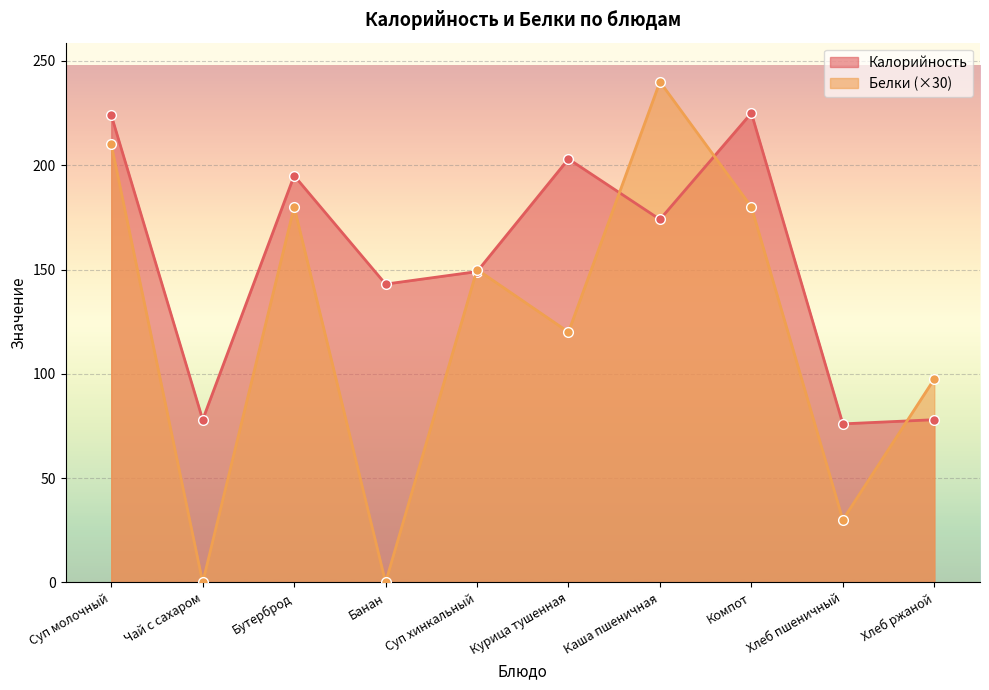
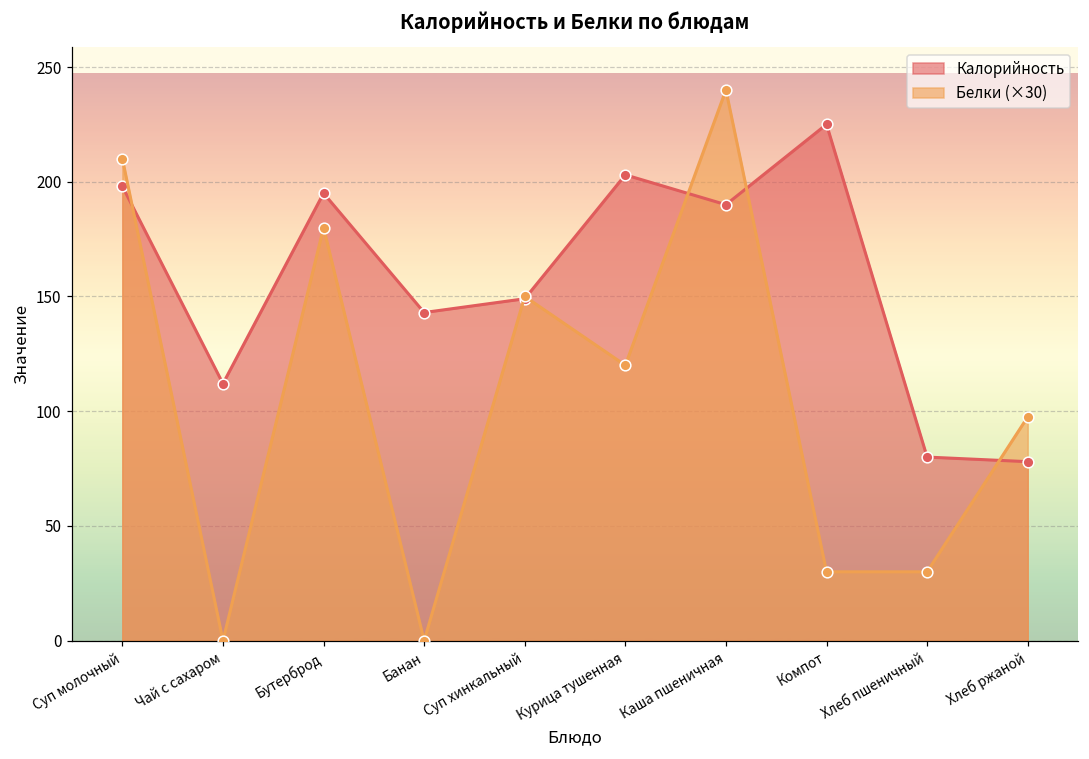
Калорийность, Суп молочный: 224 -> 198
Калорийность, Чай с сахаром: 78 -> 112
Калорийность, Каша пшеничная: 174 -> 190
Белки (×30), Компот: 180 -> 30
Калорийность, Хлеб пшеничный: 76 -> 80
